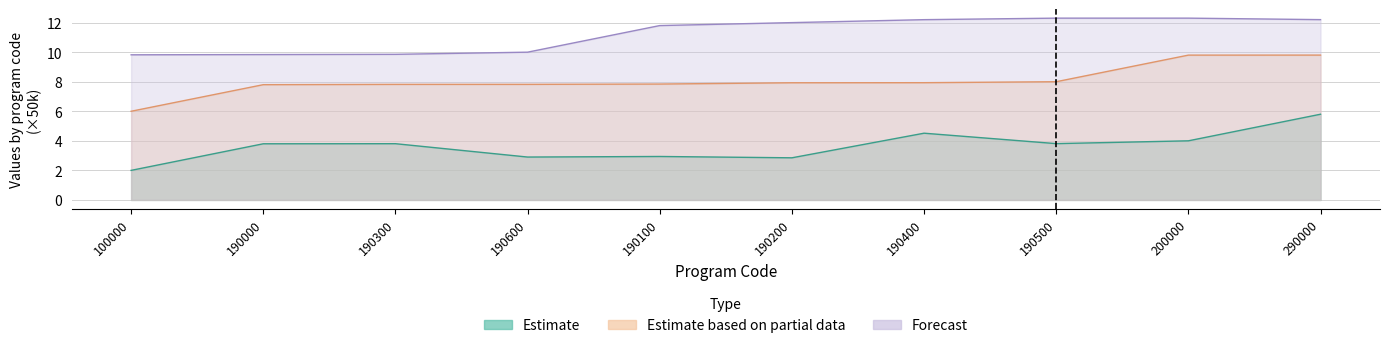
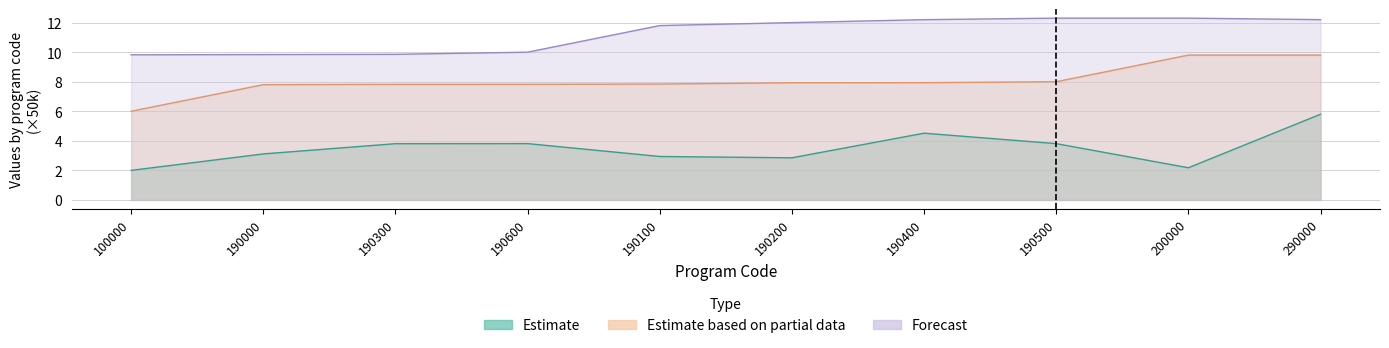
Estimate, 190000: 3.8 -> 3.1
Estimate, 190600: 2.9 -> 3.8
Estimate, 200000: 4.0 -> 2.2
